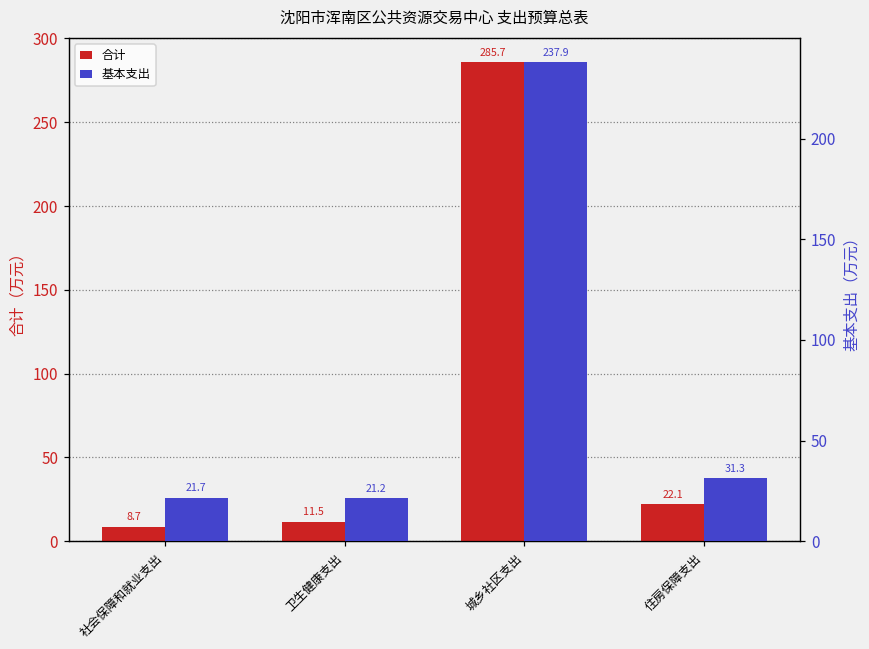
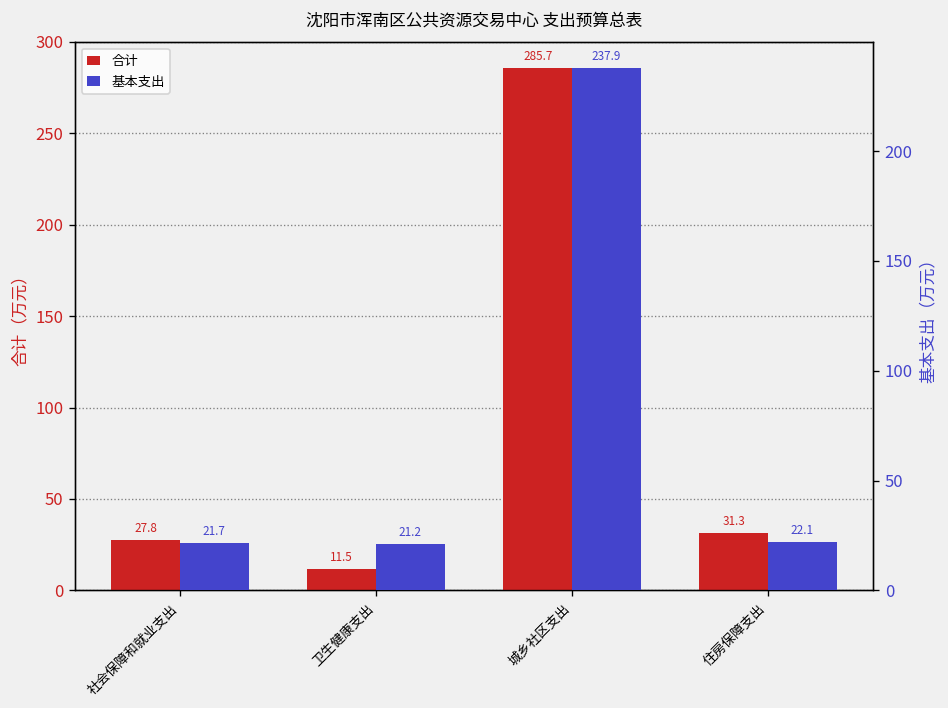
合计, 社会保障和就业支出: 8.7 -> 27.8
合计, 住房保障支出: 22.1 -> 31.3
基本支出, 住房保障支出: 31.3 -> 22.1
